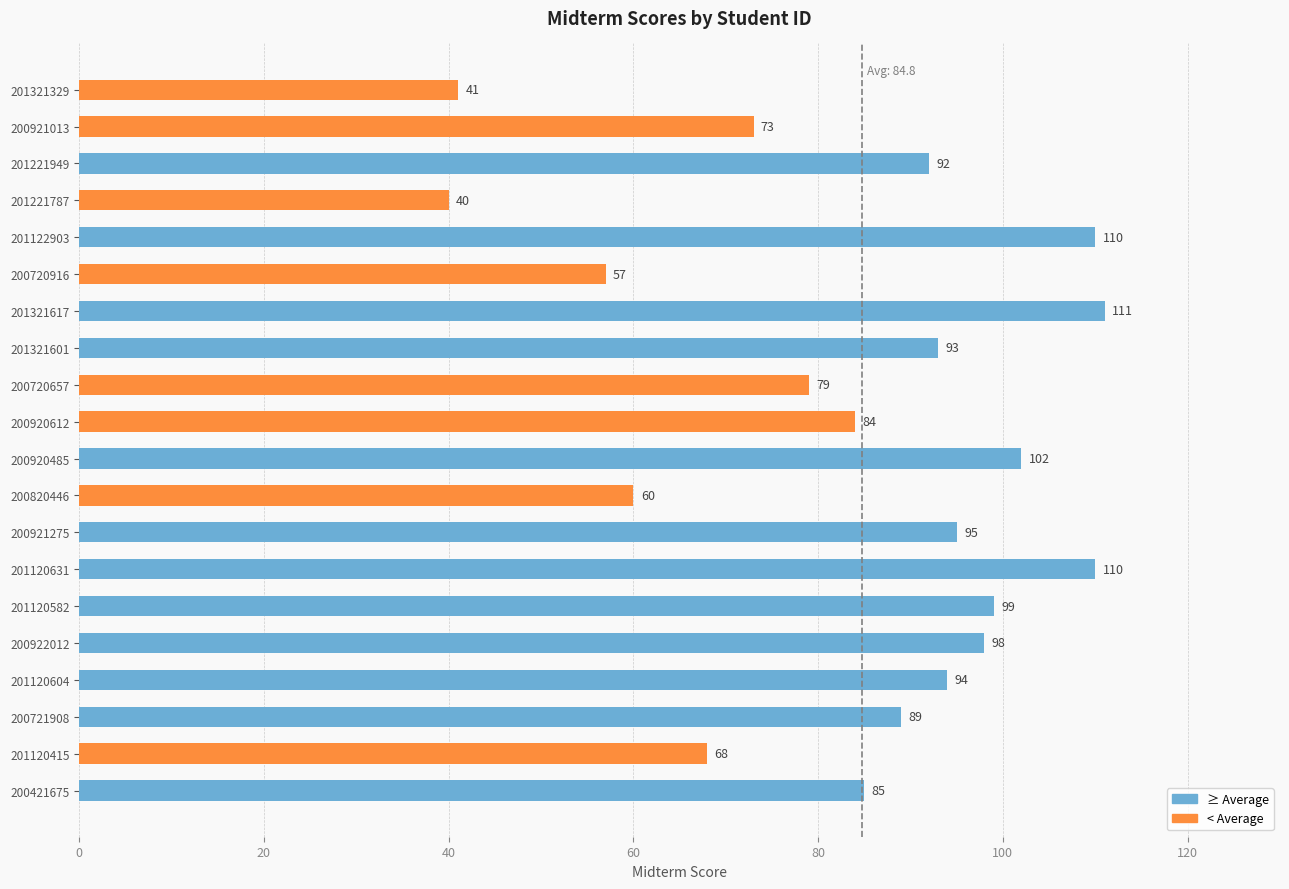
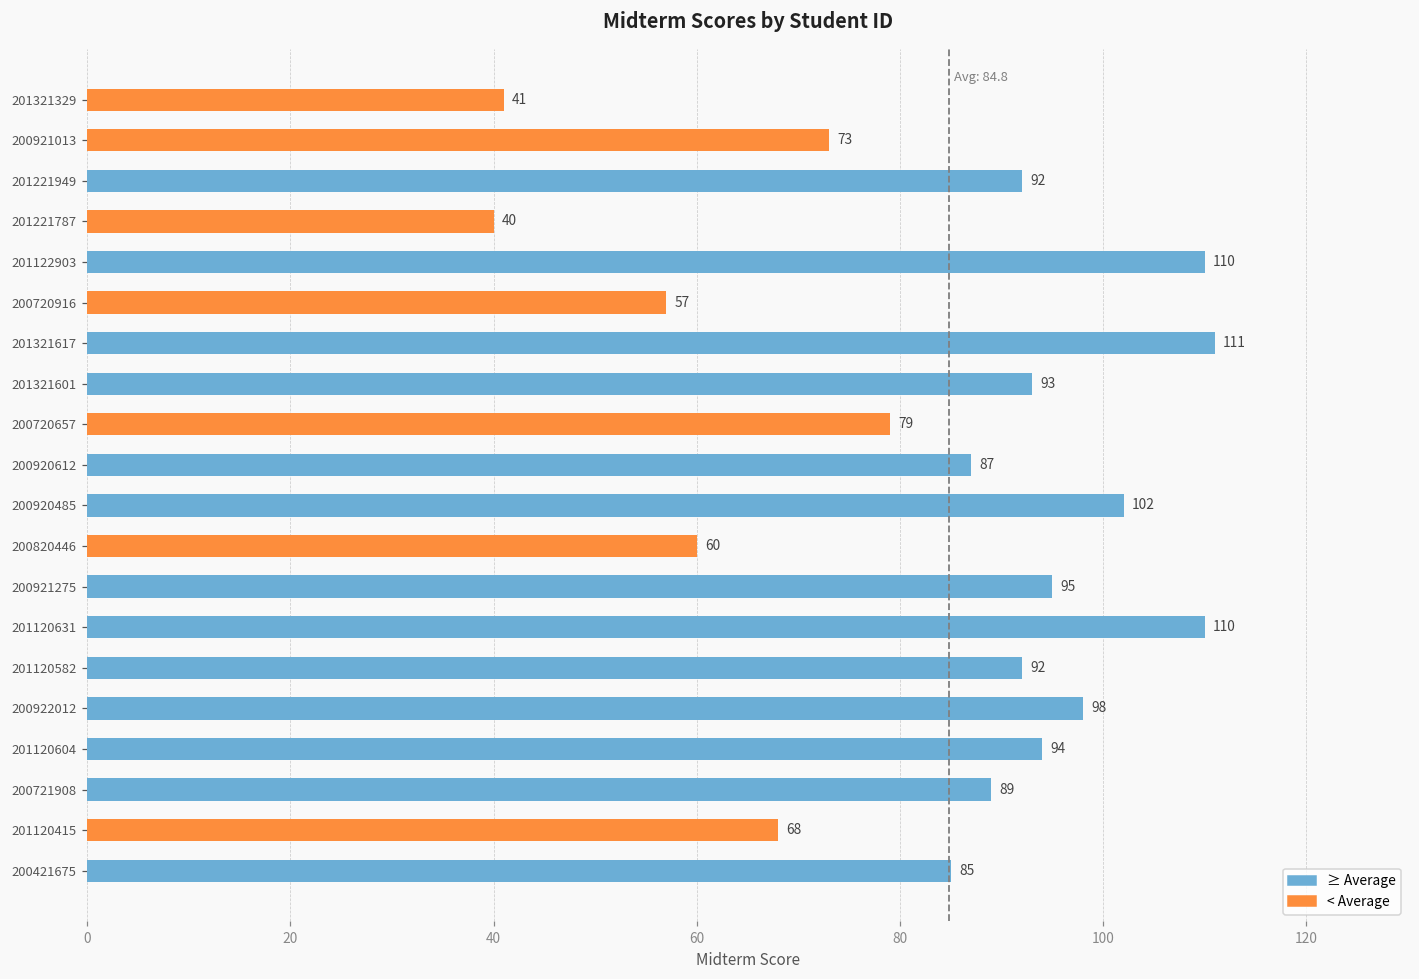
200920612: 84 -> 87
201120582: 99 -> 92
